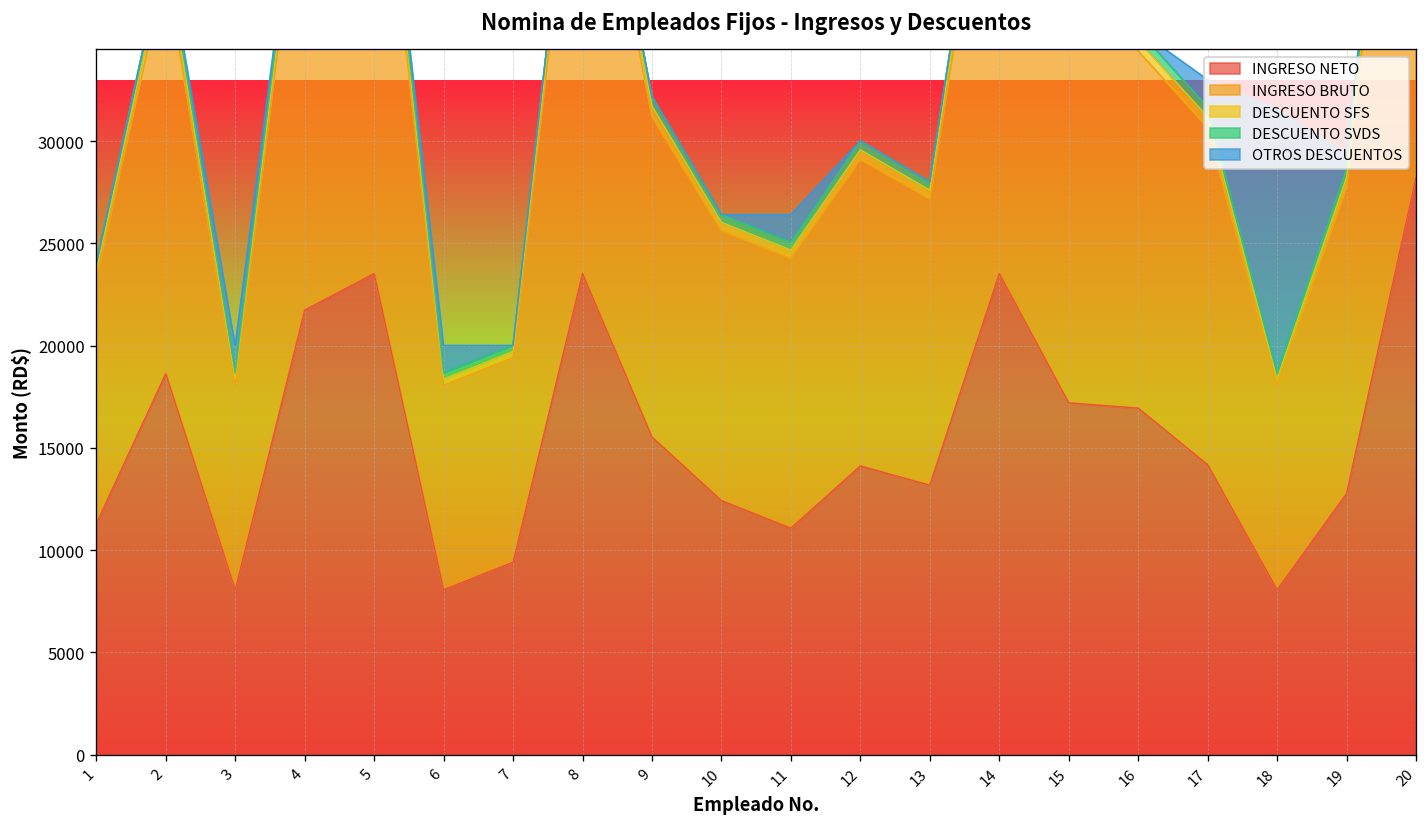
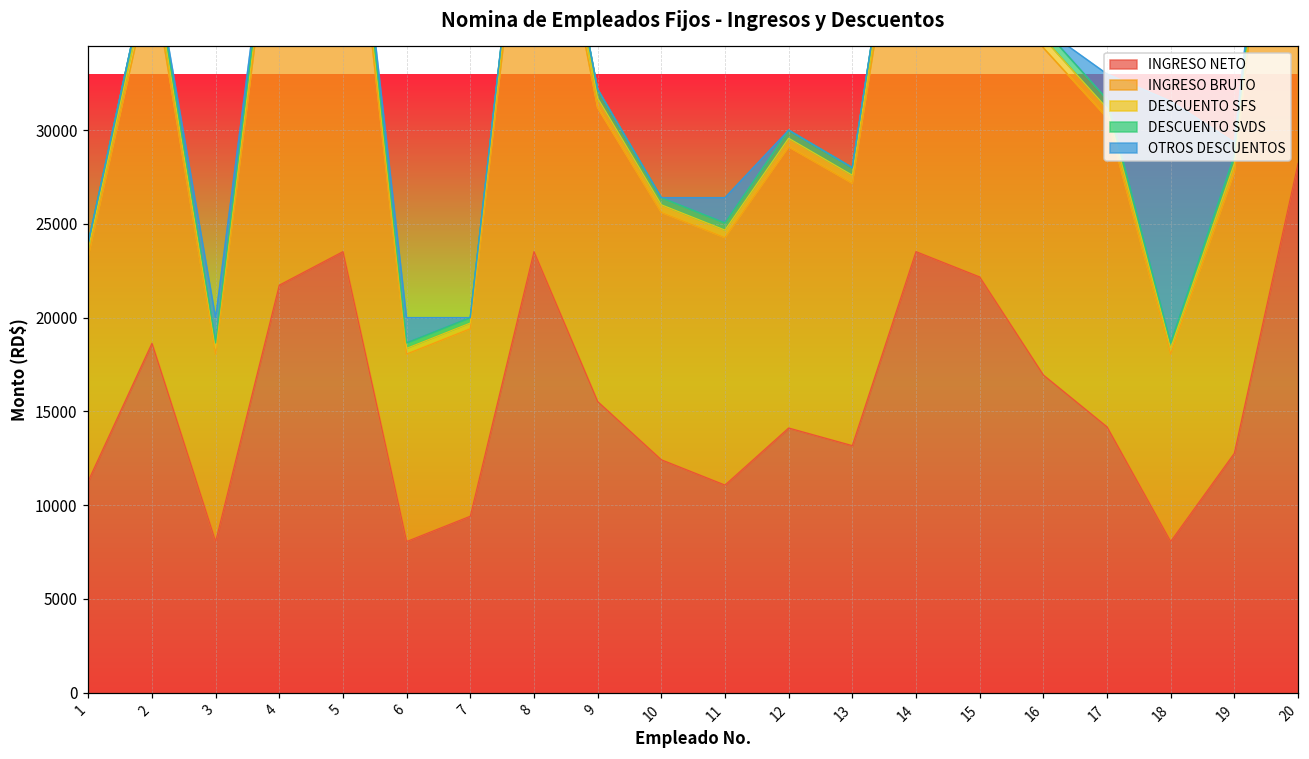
INGRESO NETO, 15: 17200 -> 22200
